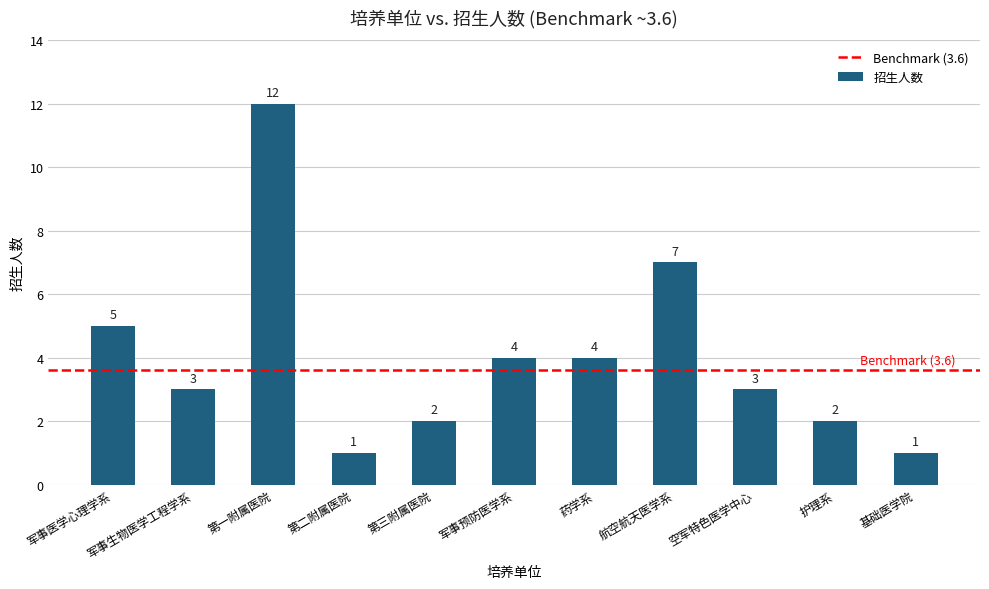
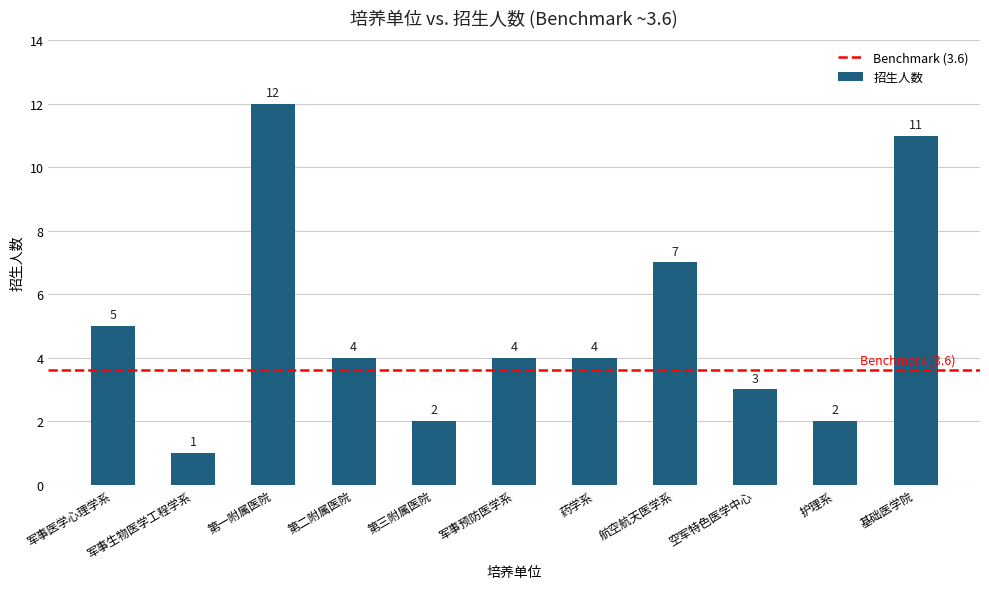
军事生物医学工程学系: 3 -> 1
第二附属医院: 1 -> 4
基础医学院: 1 -> 11
